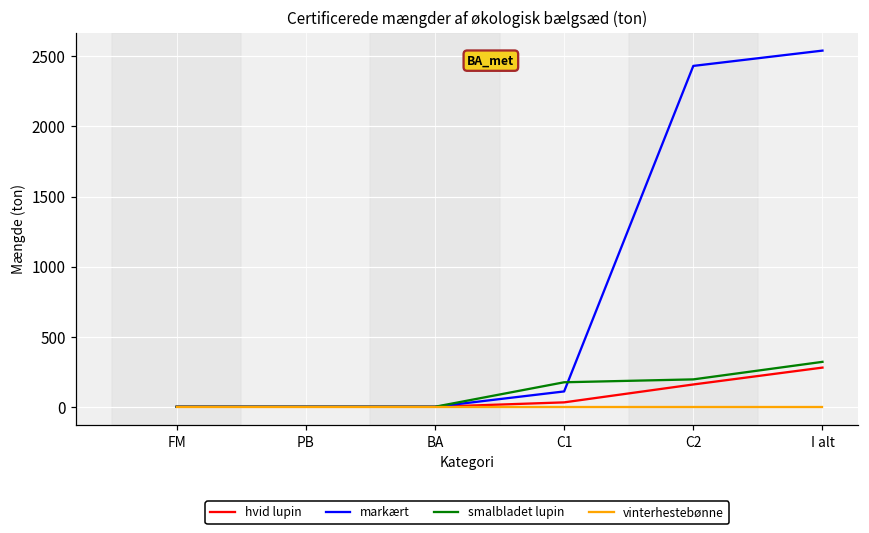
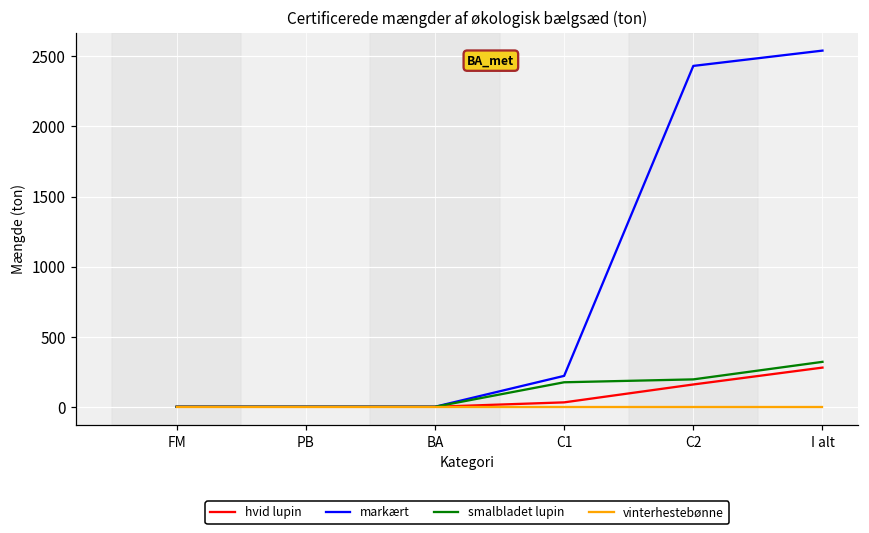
markært, C1: 110 -> 220
